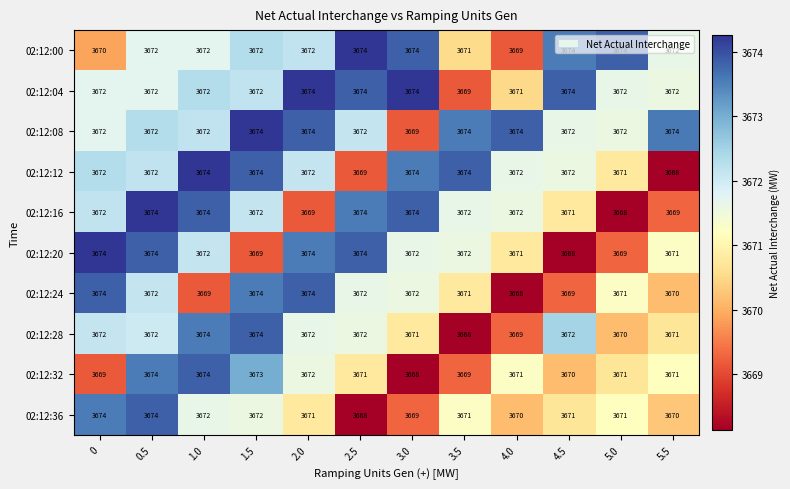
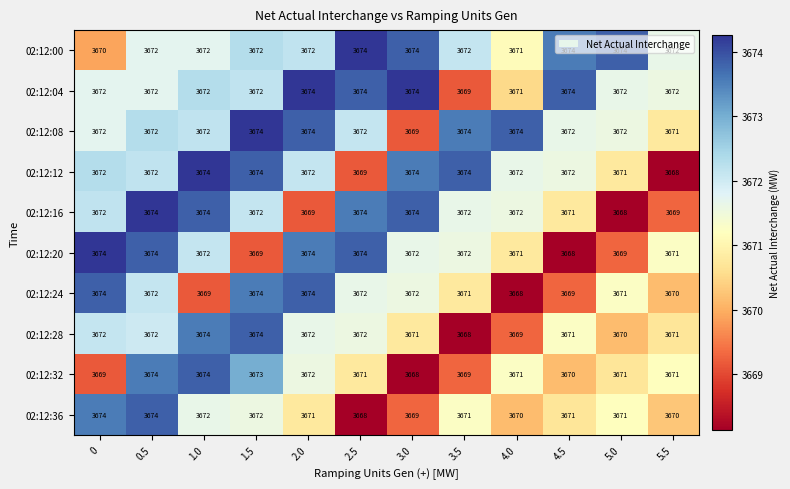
02:12:00, 3.5: 3671 -> 3672
02:12:00, 4.0: 3669 -> 3671
02:12:08, 5.5: 3674 -> 3671
02:12:28, 4.5: 3672 -> 3671
